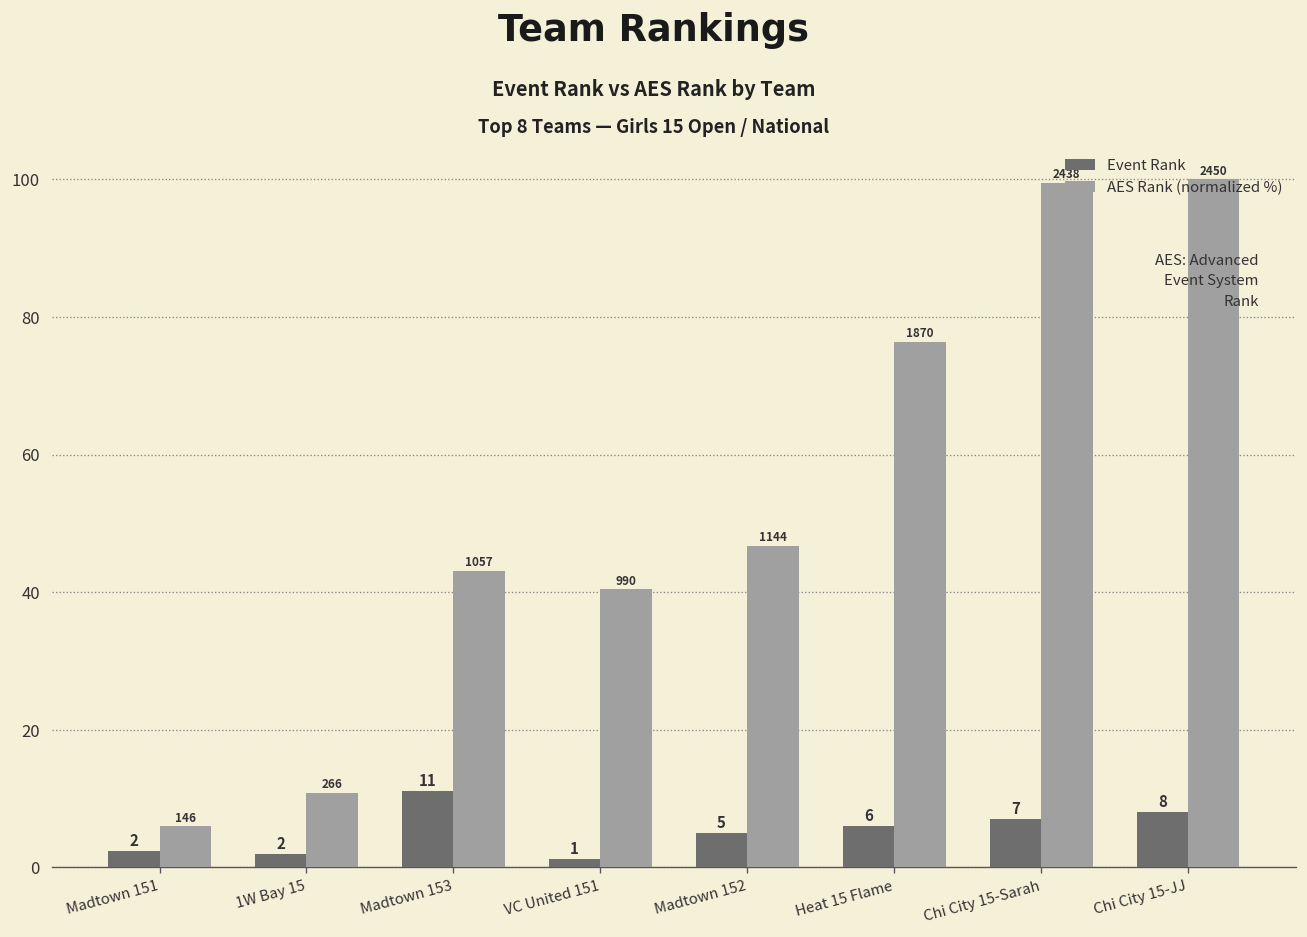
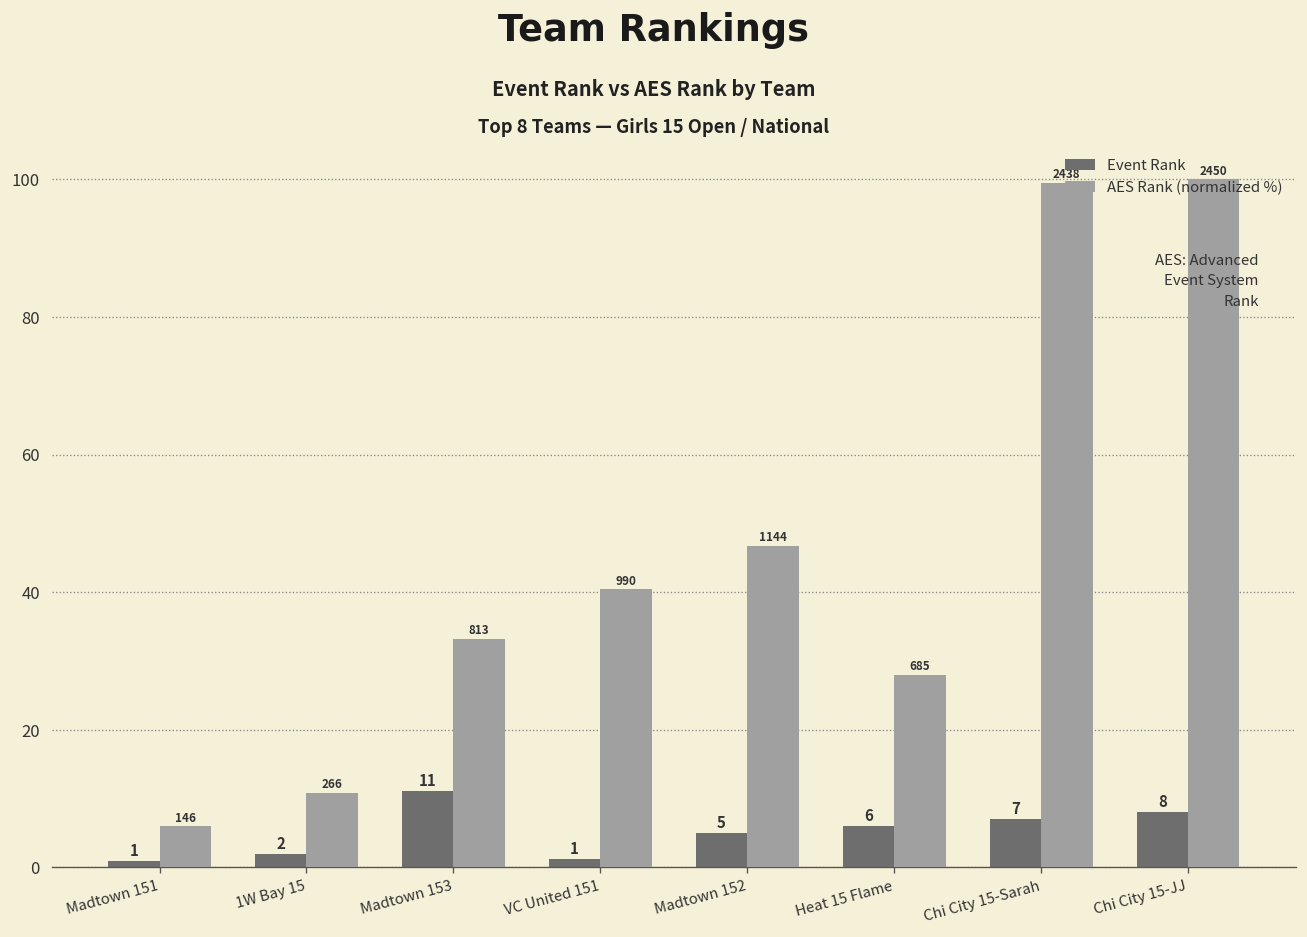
Event Rank, Madtown 151: 2 -> 1
AES Rank (normalized %), Madtown 153: 1057 -> 813
AES Rank (normalized %), Heat 15 Flame: 1870 -> 685
